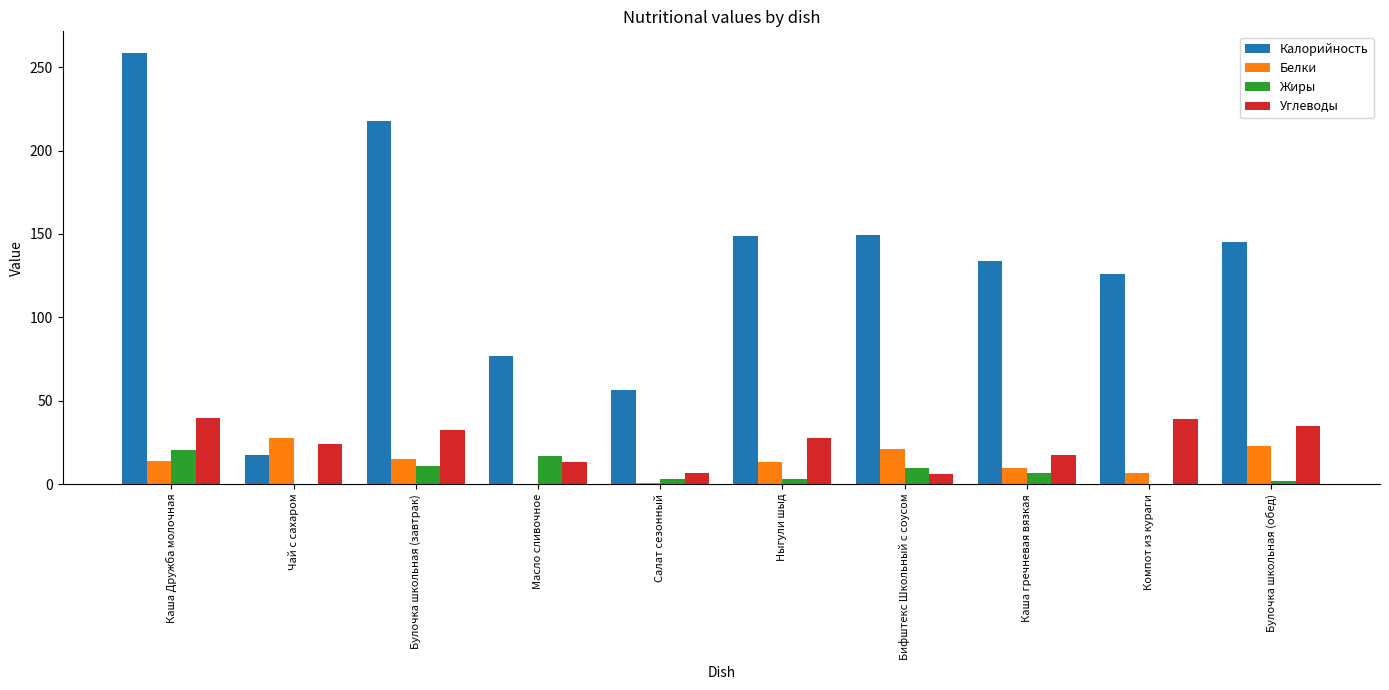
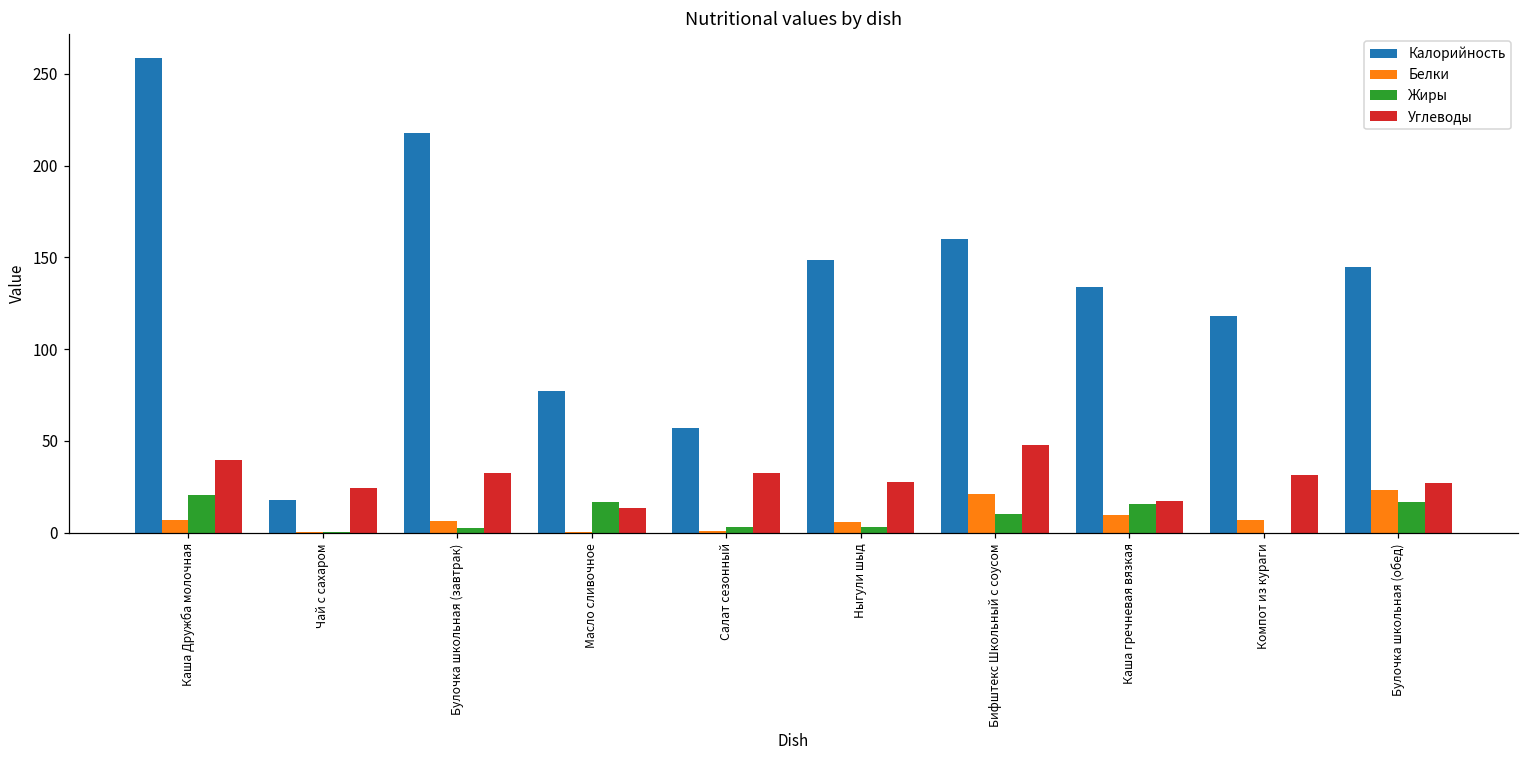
Белки, Каша Дружба молочная: 14 -> 7
Белки, Чай с сахаром: 28 -> 0
Белки, Булочка школьная (завтрак): 15 -> 6
Жиры, Булочка школьная (завтрак): 11 -> 2
Углеводы, Салат сезонный: 7 -> 32
Белки, Ныгули шыд: 13 -> 6
Калорийность, Бифштекс Школьный с соусом: 149 -> 160
Углеводы, Бифштекс Школьный с соусом: 6 -> 48
Жиры, Каша гречневая вязкая: 7 -> 16
Калорийность, Компот из кураги: 126 -> 118
Углеводы, Компот из кураги: 39 -> 32
Жиры, Булочка школьная (обед): 2 -> 17
Углеводы, Булочка школьная (обед): 35 -> 27
